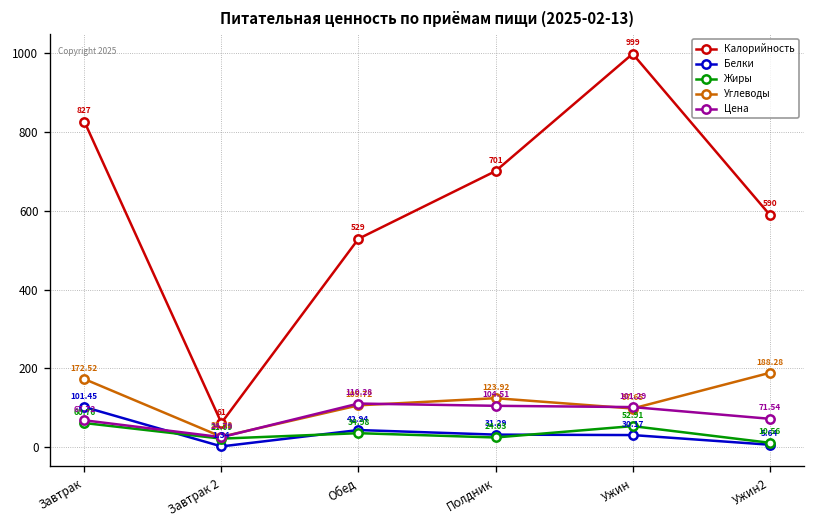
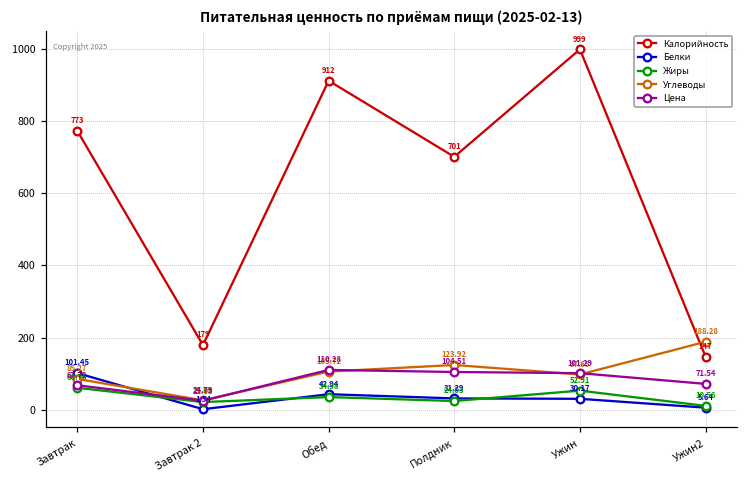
Калорийность, Завтрак: 827 -> 773
Углеводы, Завтрак: 172.52 -> 85.27
Калорийность, Завтрак 2: 61 -> 179
Калорийность, Обед: 529 -> 912
Калорийность, Ужин2: 590 -> 147
